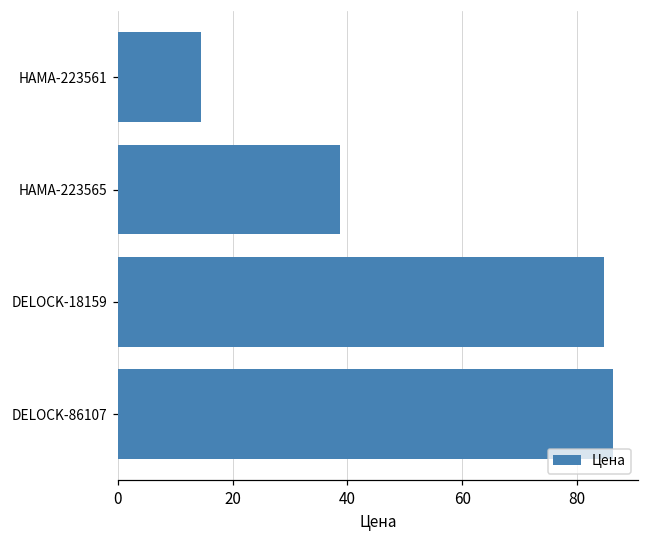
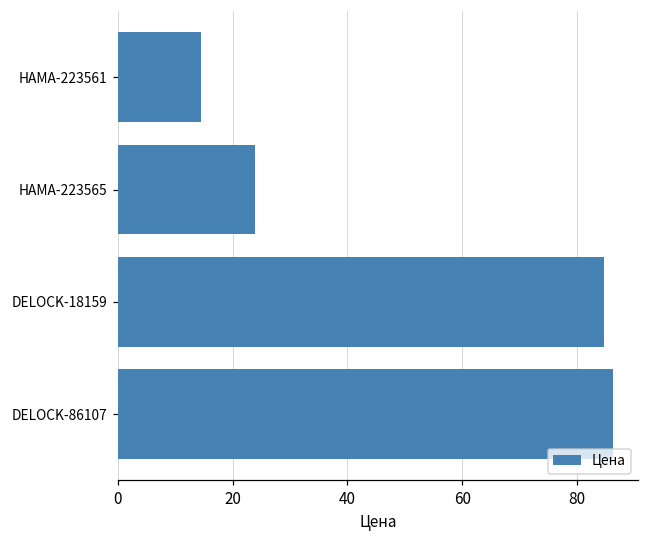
HAMA-223565: 39 -> 24
